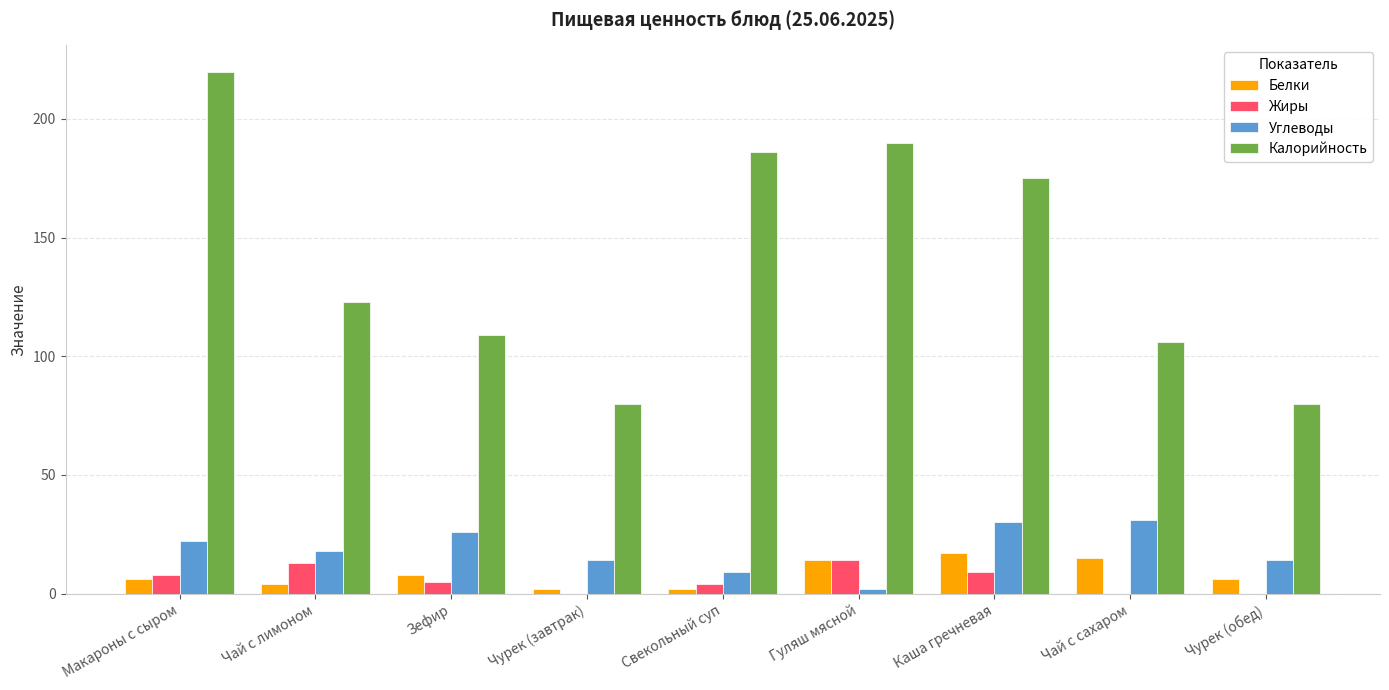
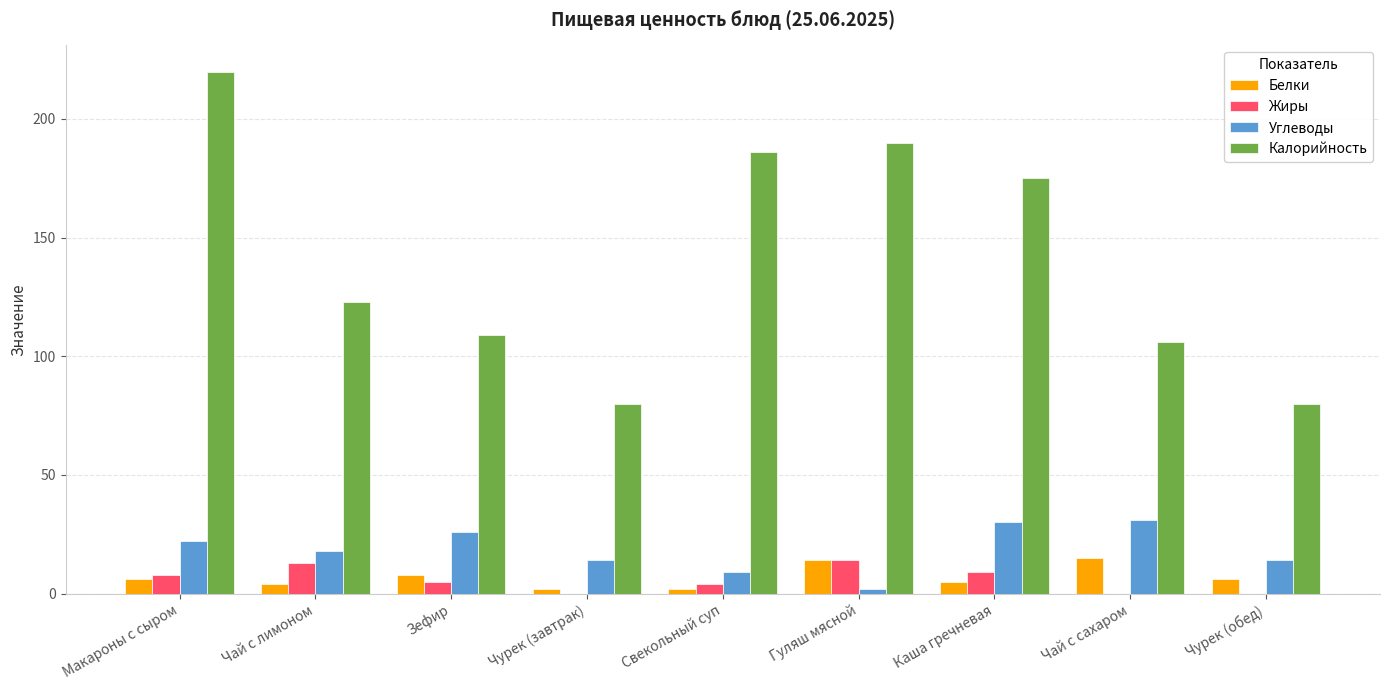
Белки, Каша гречневая: 17 -> 5
